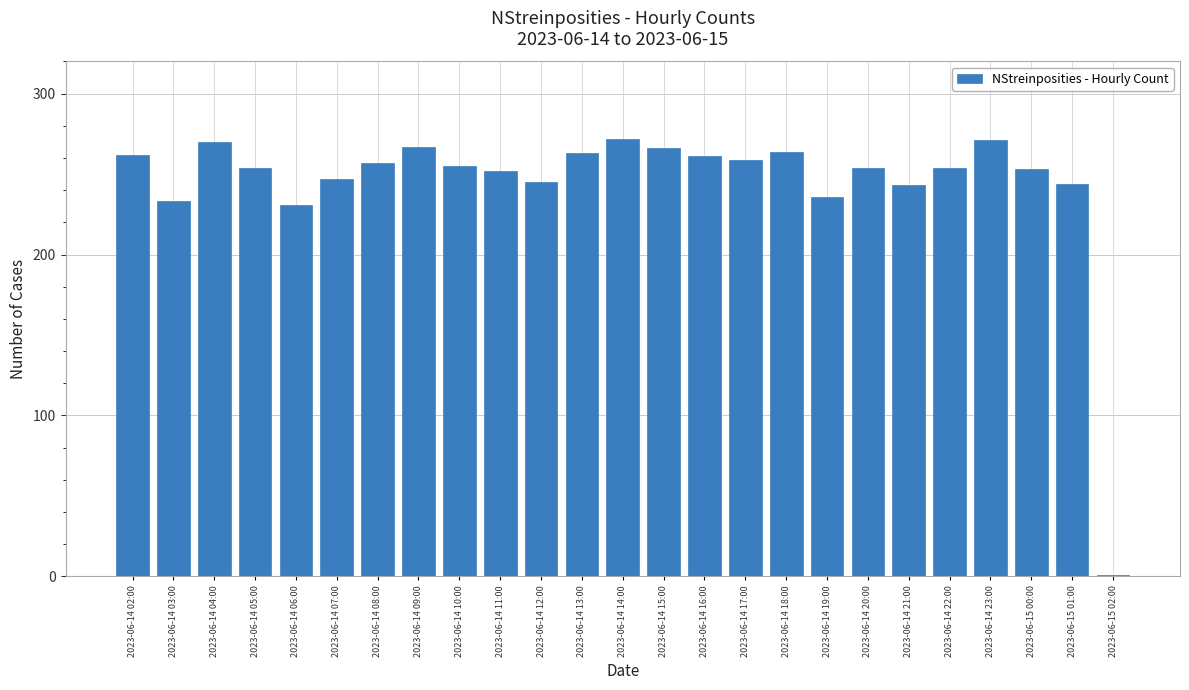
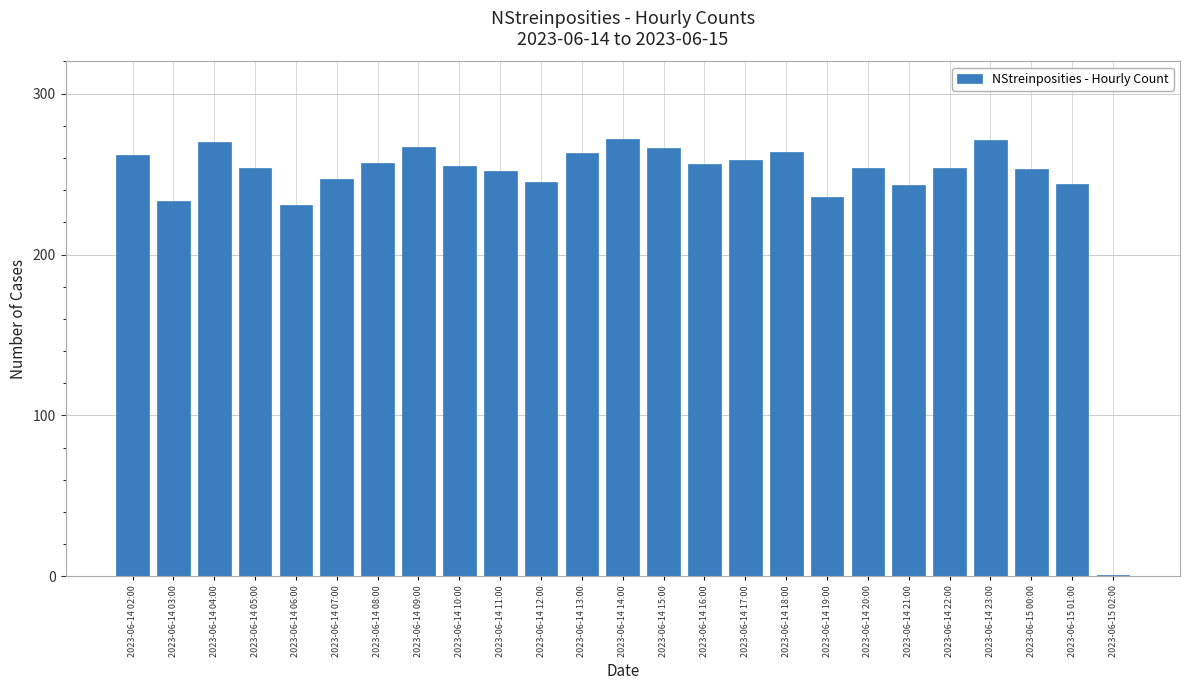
2023-06-14 16:00: 261 -> 256
